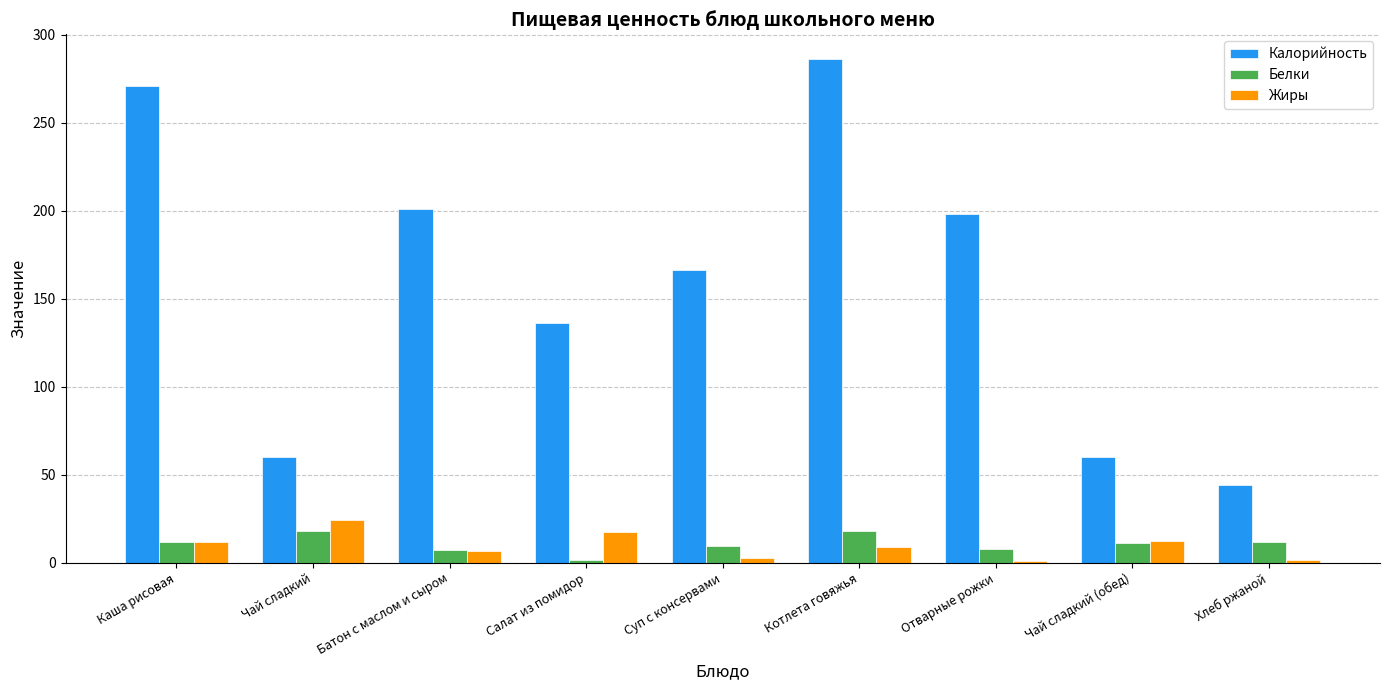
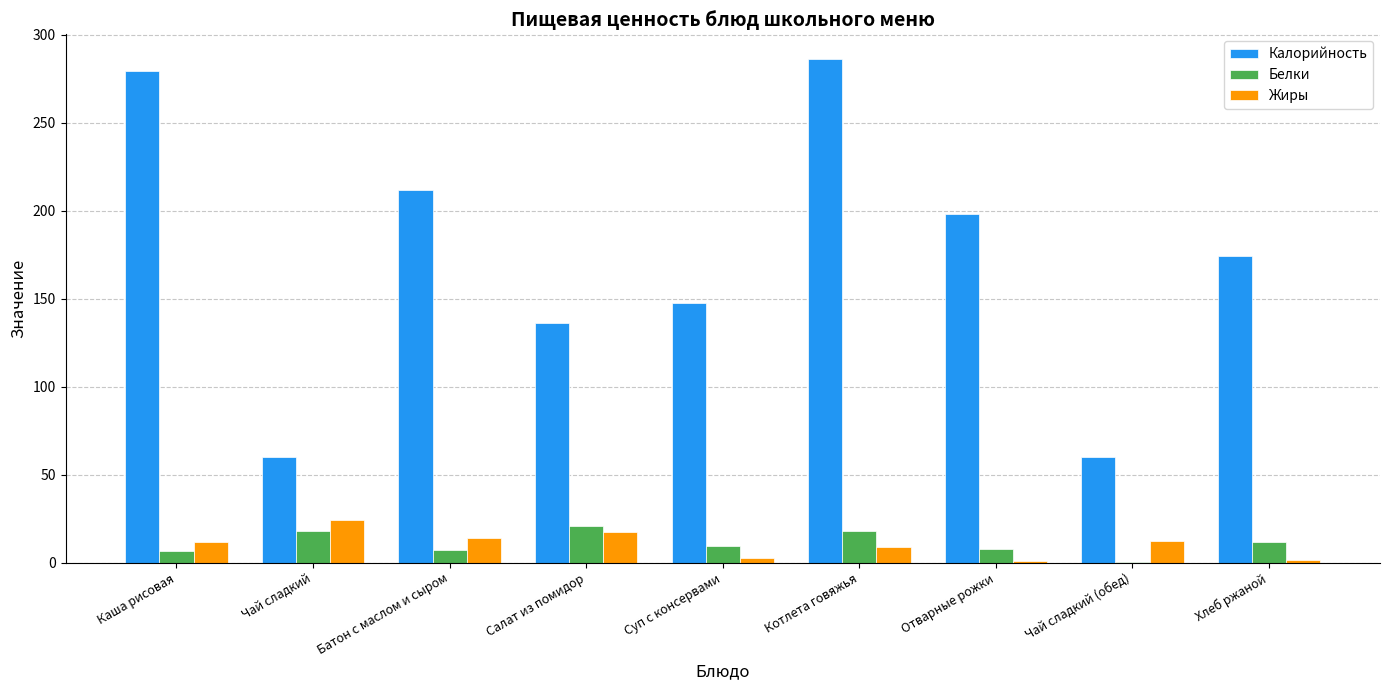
Калорийность, Каша рисовая: 271 -> 279
Белки, Каша рисовая: 11 -> 6
Калорийность, Батон с маслом и сыром: 201 -> 212
Жиры, Батон с маслом и сыром: 7 -> 14
Белки, Салат из помидор: 2 -> 21
Калорийность, Суп c консервами: 166 -> 148
Белки, Чай сладкий (обед): 11 -> 0
Калорийность, Хлеб ржаной: 44 -> 174
